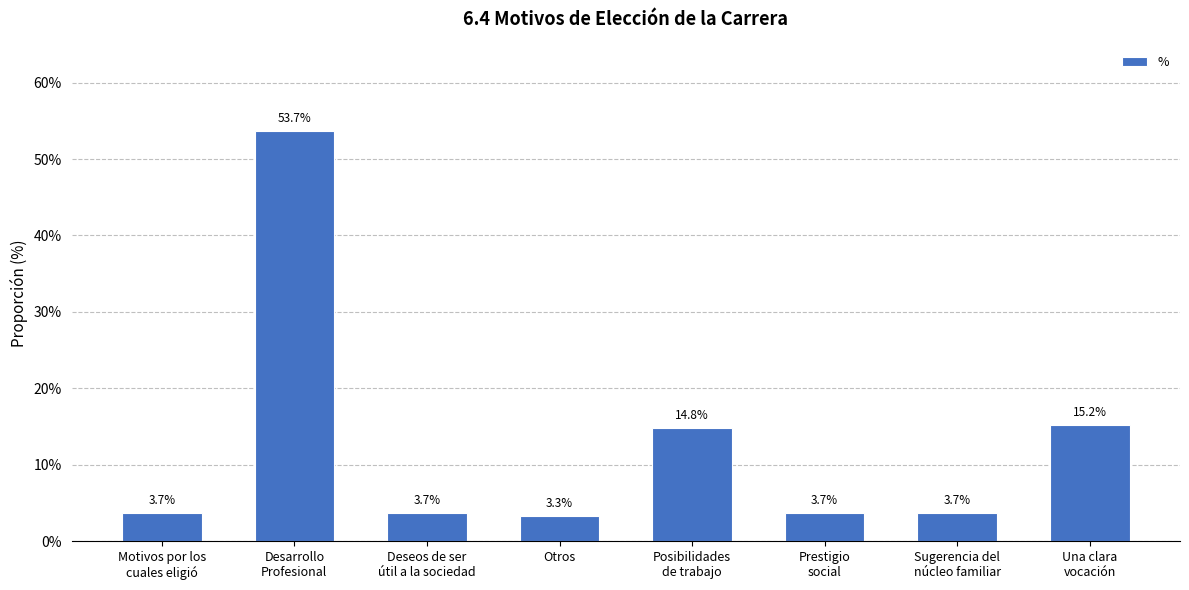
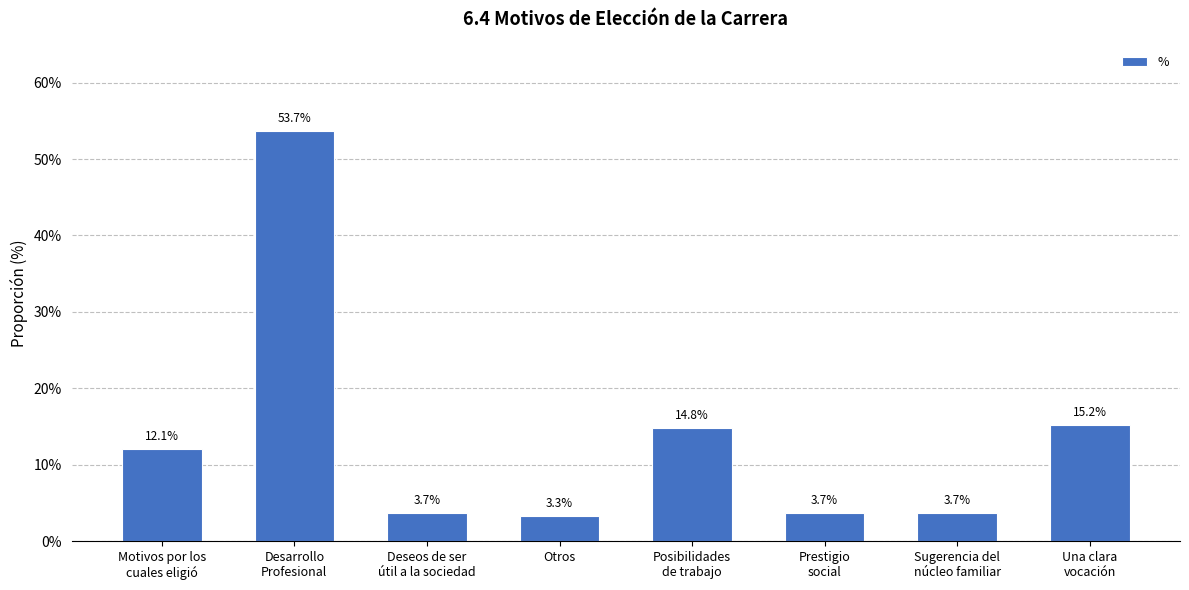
Motivos por los cuales eligió: 3.7% -> 12.1%
